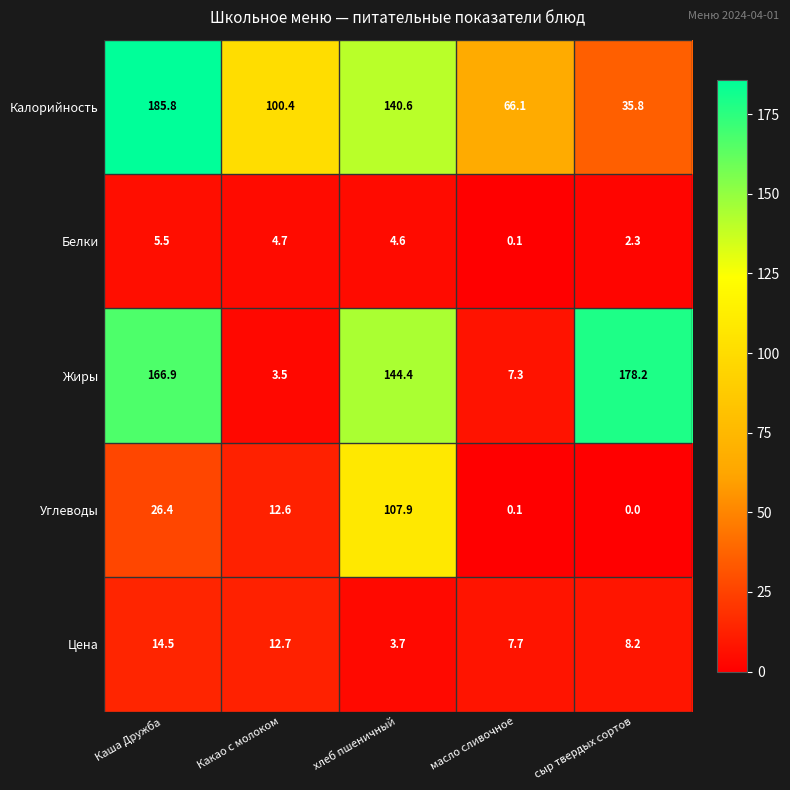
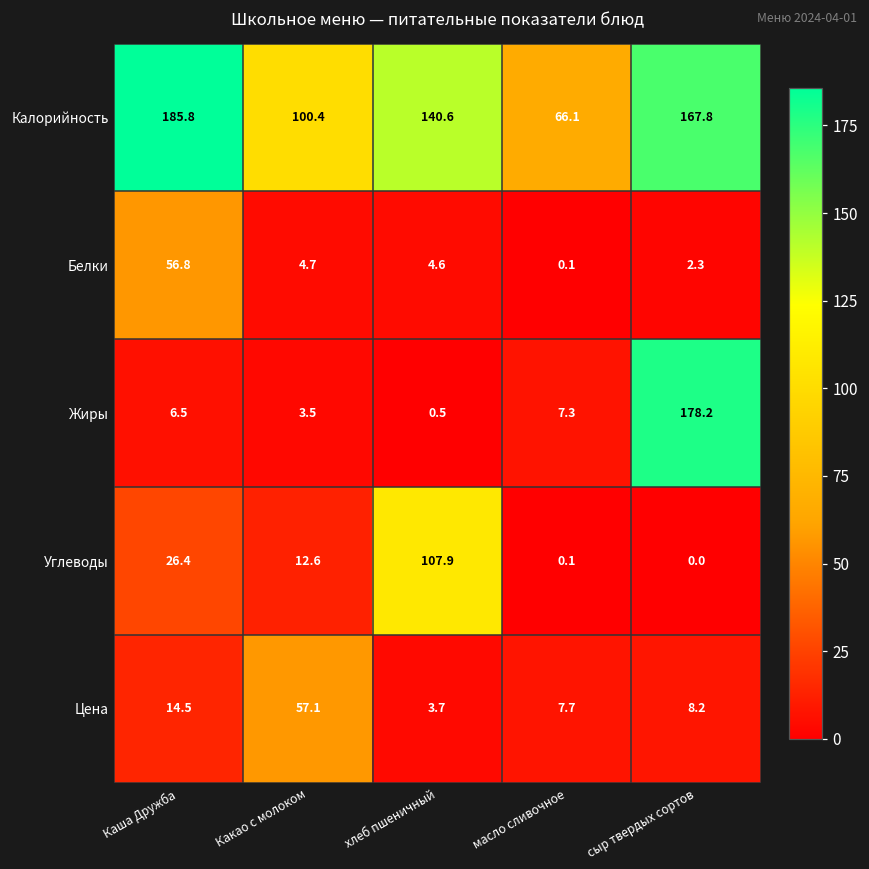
Калорийность, сыр твердых сортов: 35.8 -> 167.8
Белки, Каша Дружба: 5.5 -> 56.8
Жиры, Каша Дружба: 166.9 -> 6.5
Жиры, хлеб пшеничный: 144.4 -> 0.5
Цена, Какао с молоком: 12.7 -> 57.1
